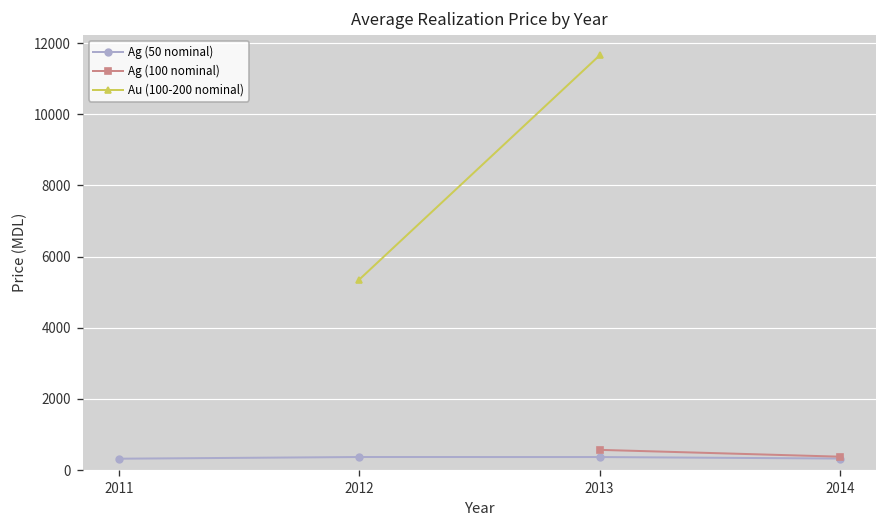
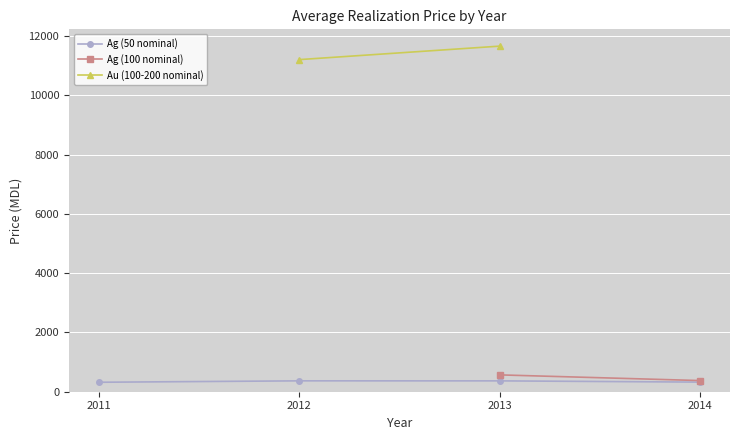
Au (100-200 nominal), 2012: 5400 -> 11200
